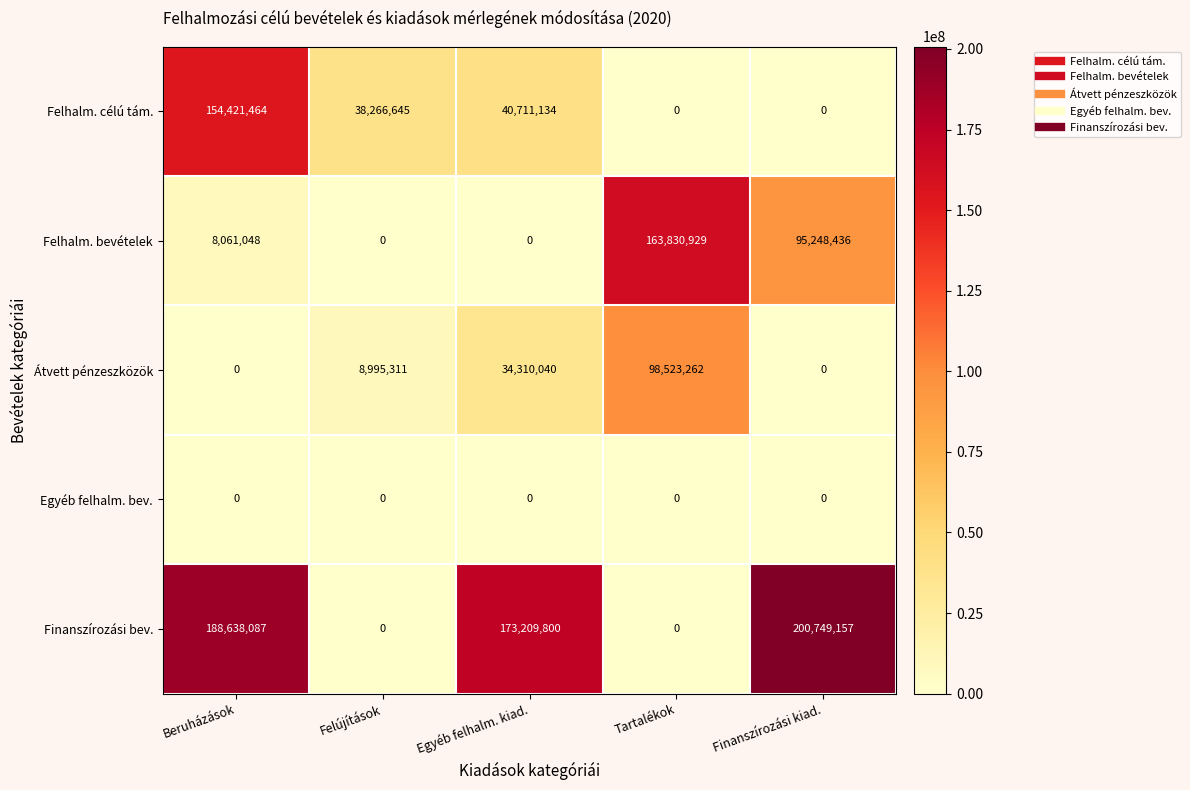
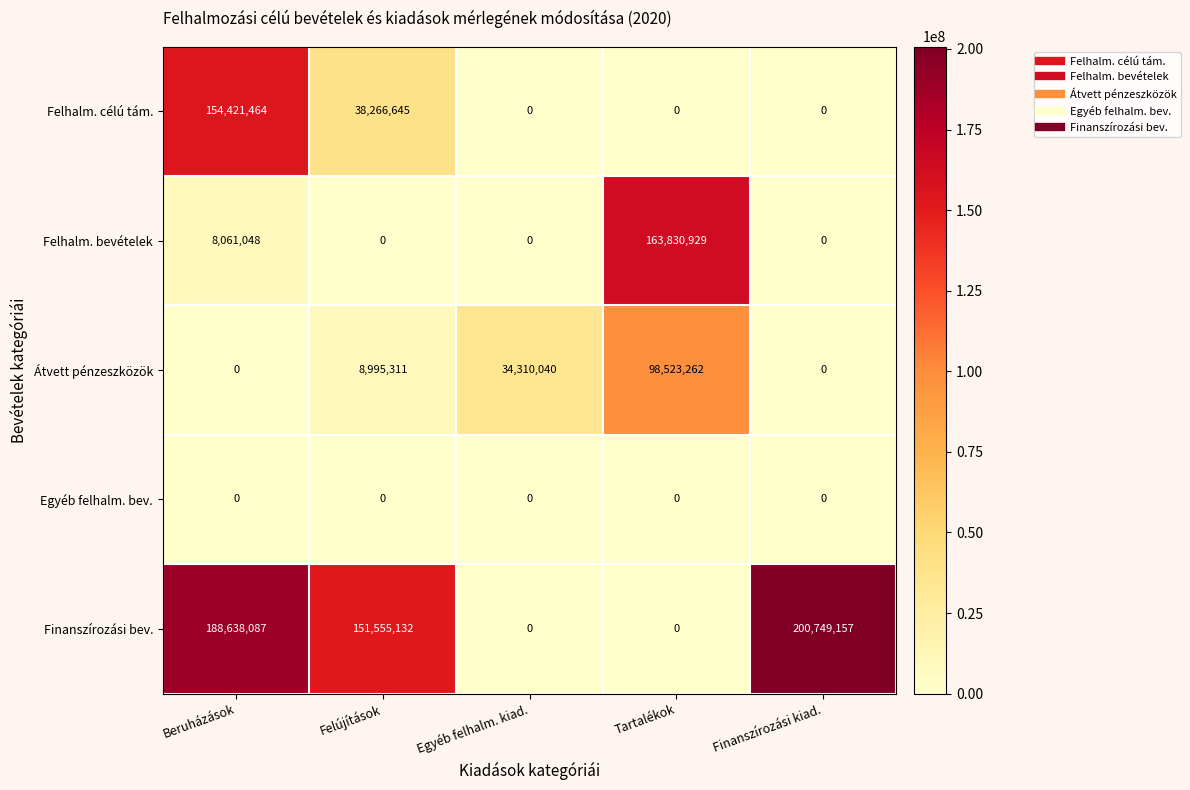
Felhalm. célú tám., Egyéb felhalm. kiad.: 40,711,134 -> 0
Felhalm. bevételek, Finanszírozási kiad.: 95,248,436 -> 0
Finanszírozási bev., Felújítások: 0 -> 151,555,132
Finanszírozási bev., Egyéb felhalm. kiad.: 173,209,800 -> 0
